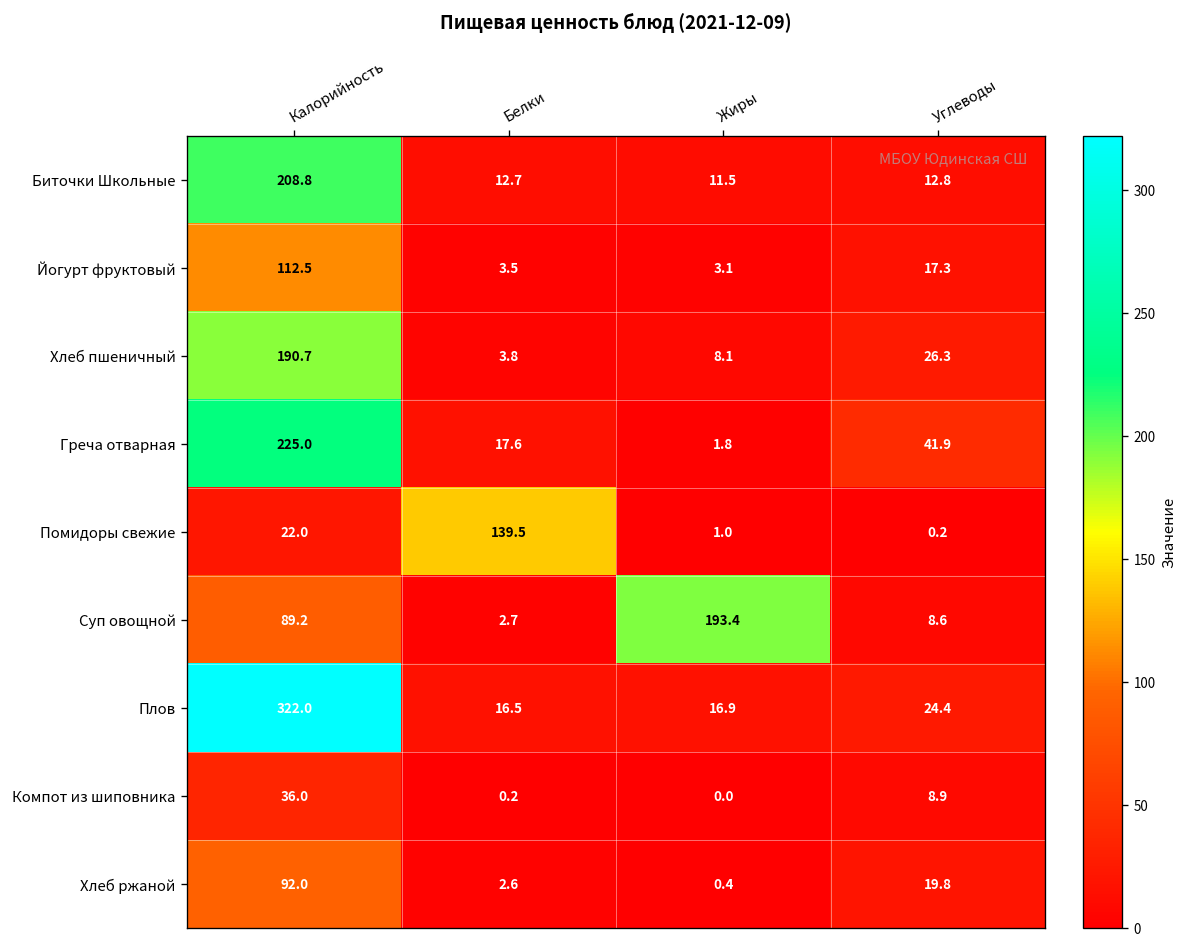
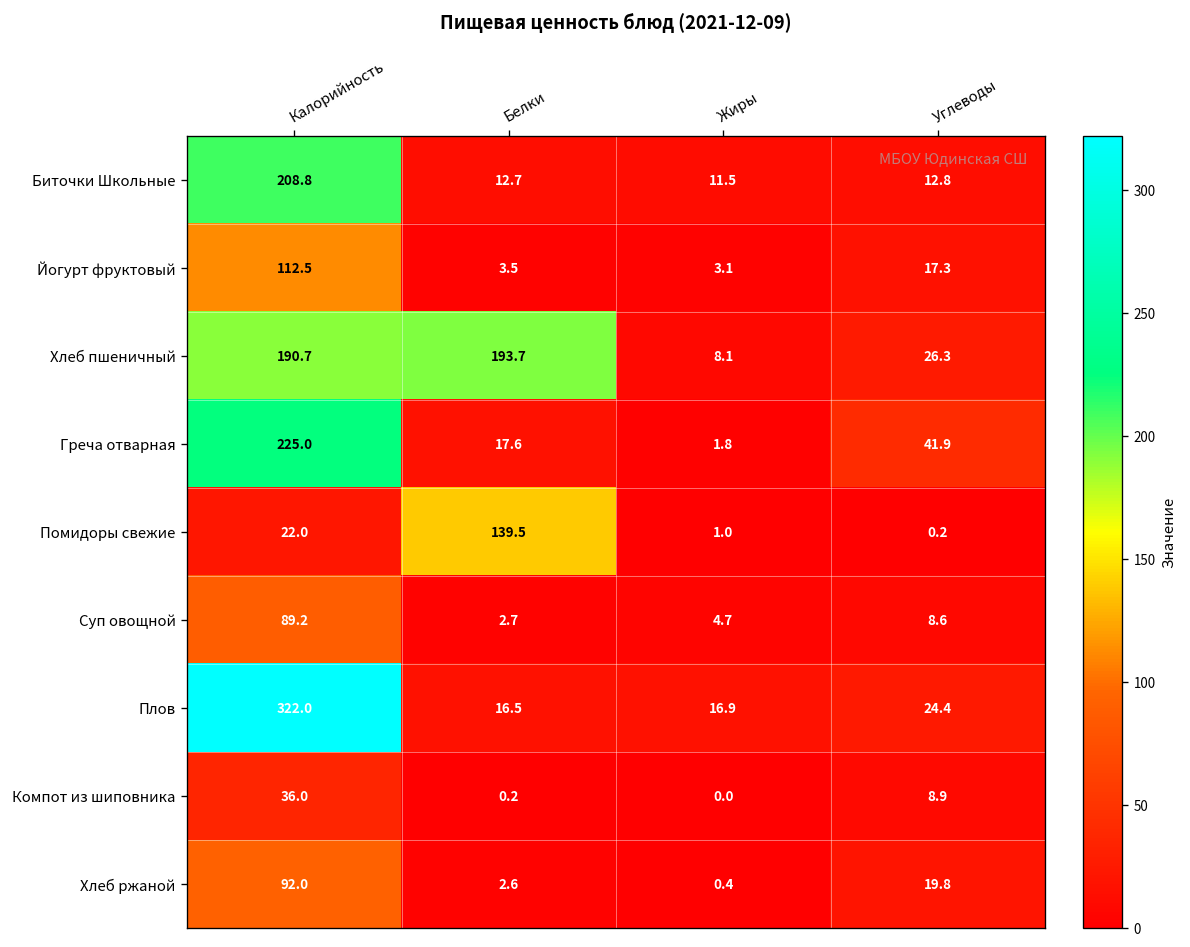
Хлеб пшеничный, Белки: 3.8 -> 193.7
Суп овощной, Жиры: 193.4 -> 4.7
